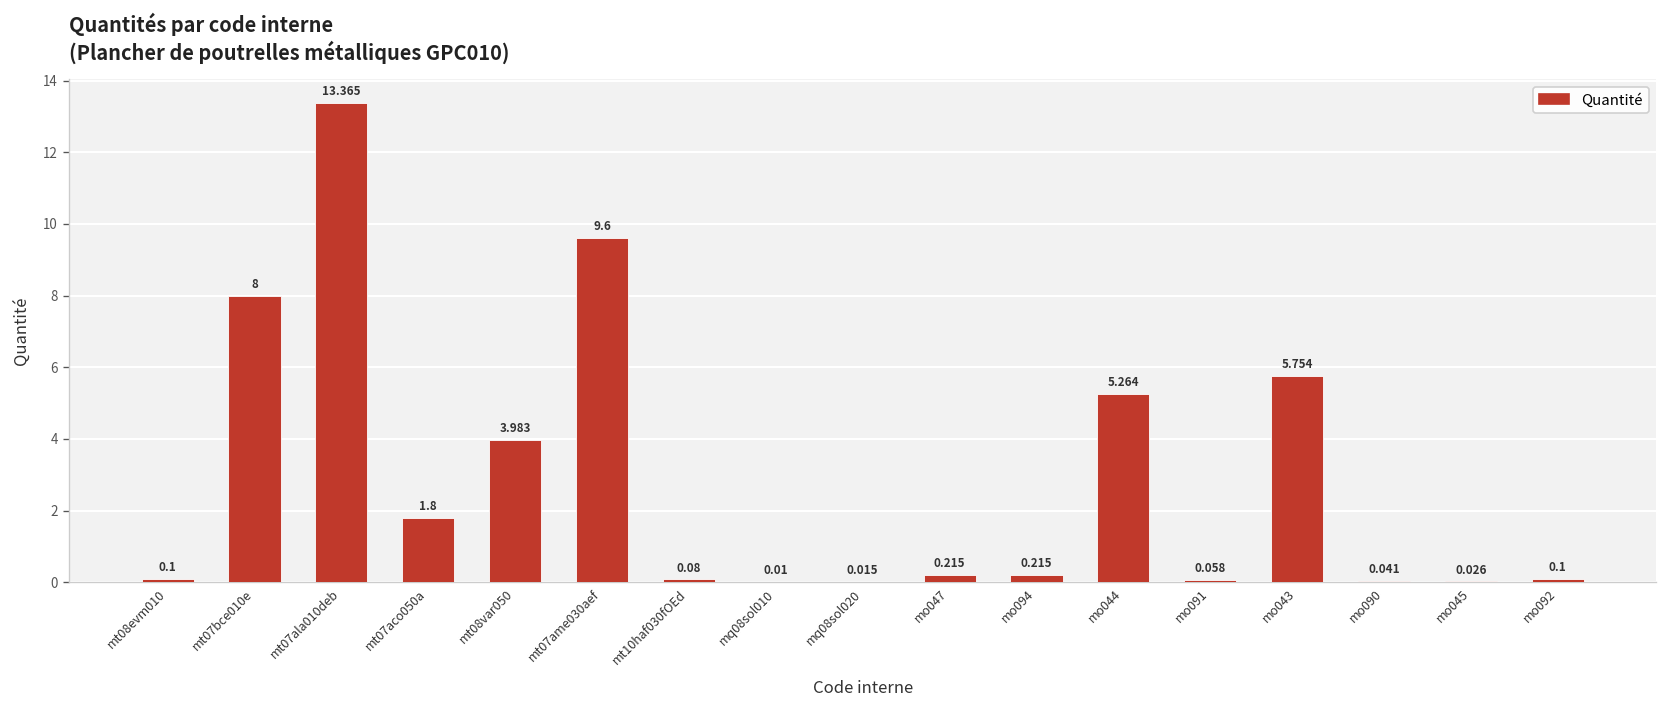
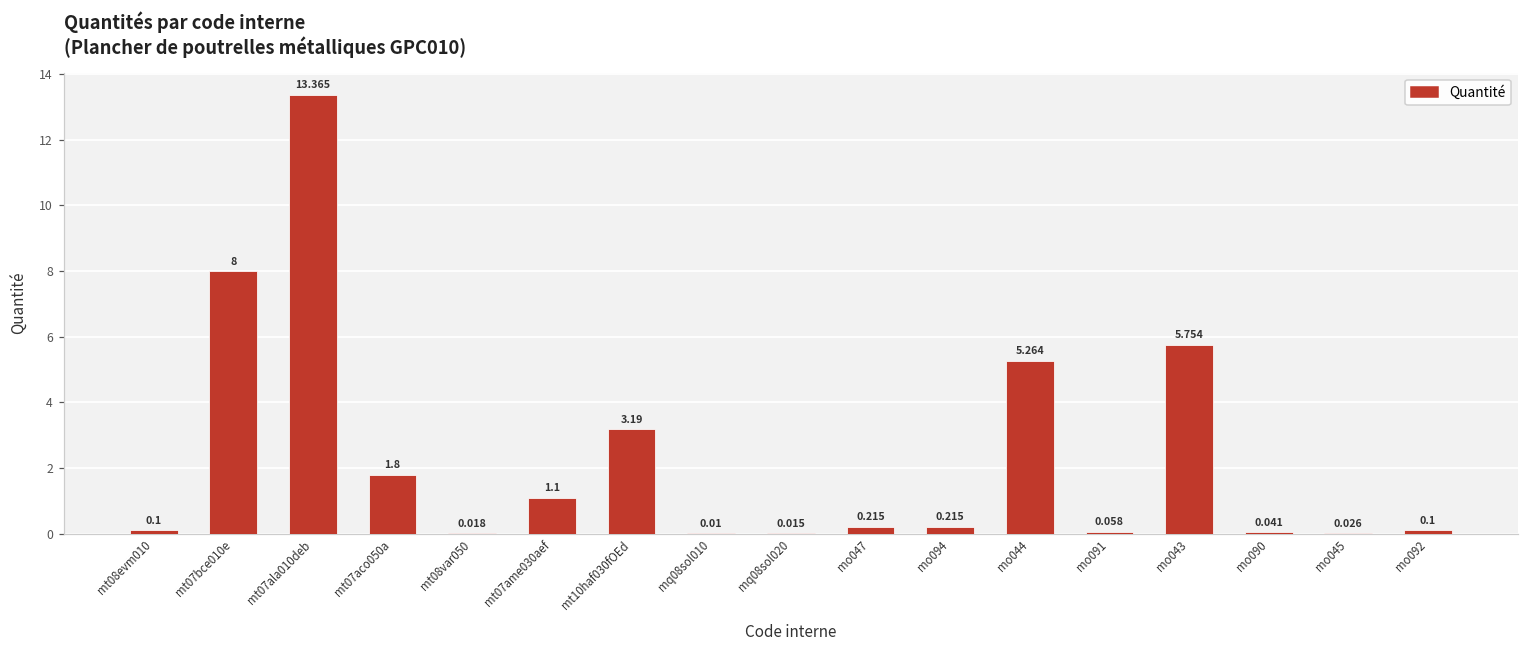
mt08var050: 3.983 -> 0.018
mt07ame030aef: 9.6 -> 1.1
mt10haf030fOEd: 0.08 -> 3.19
